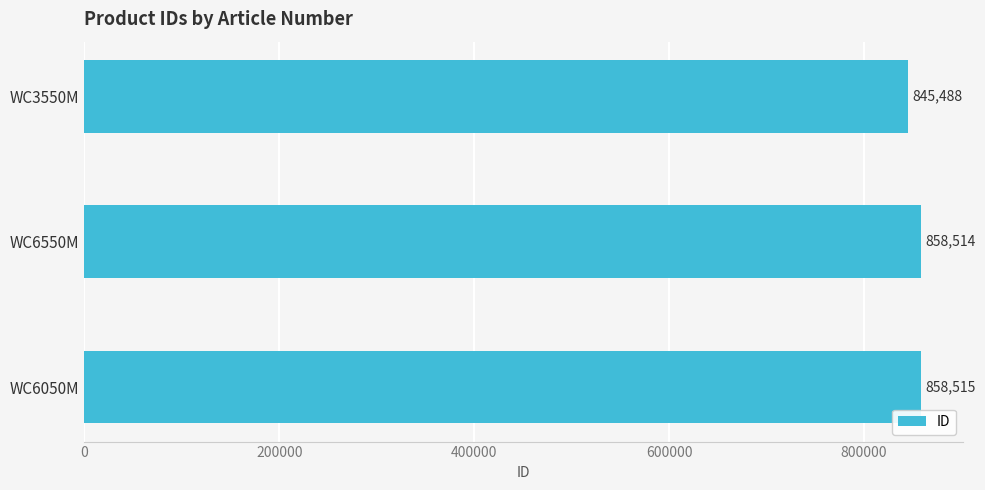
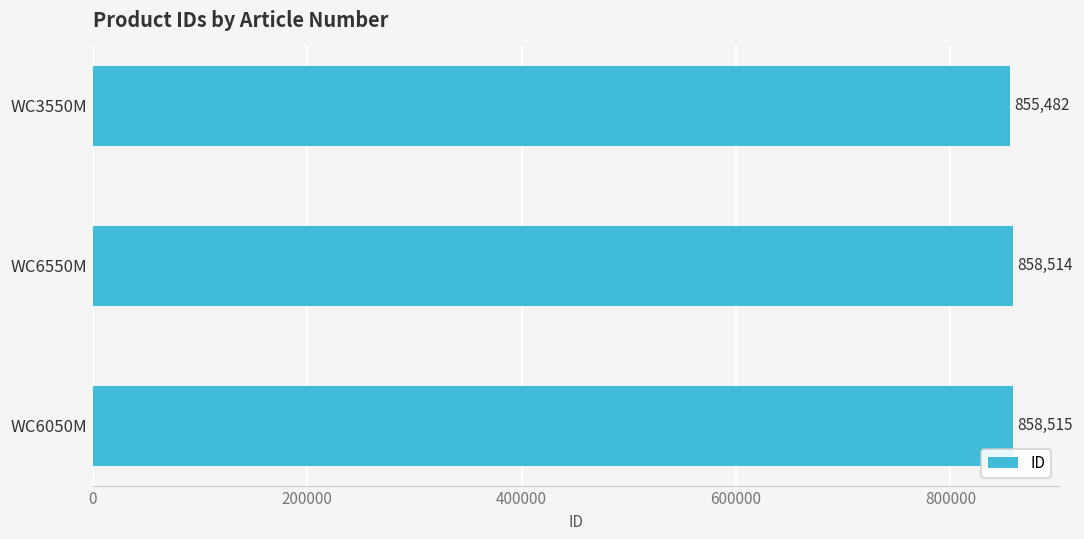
WC3550M: 845,488 -> 855,482
